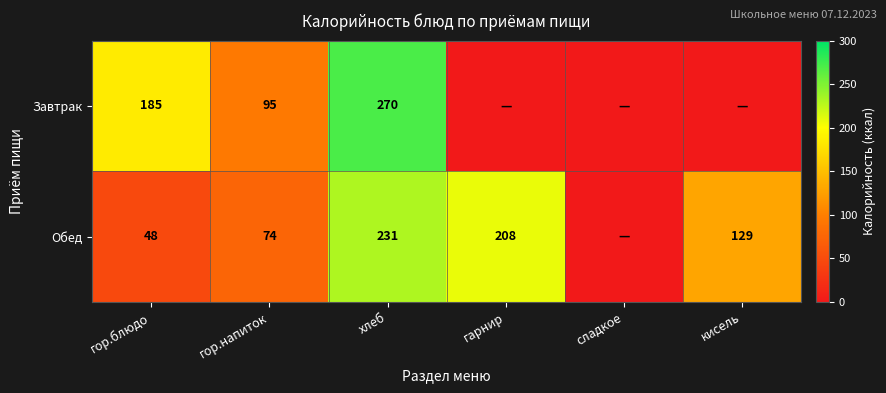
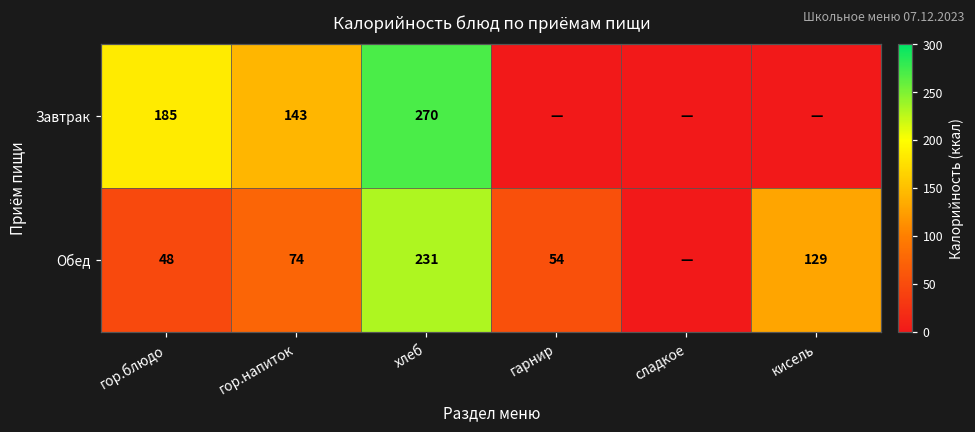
Завтрак, гор.напиток: 95 -> 143
Обед, гарнир: 208 -> 54
